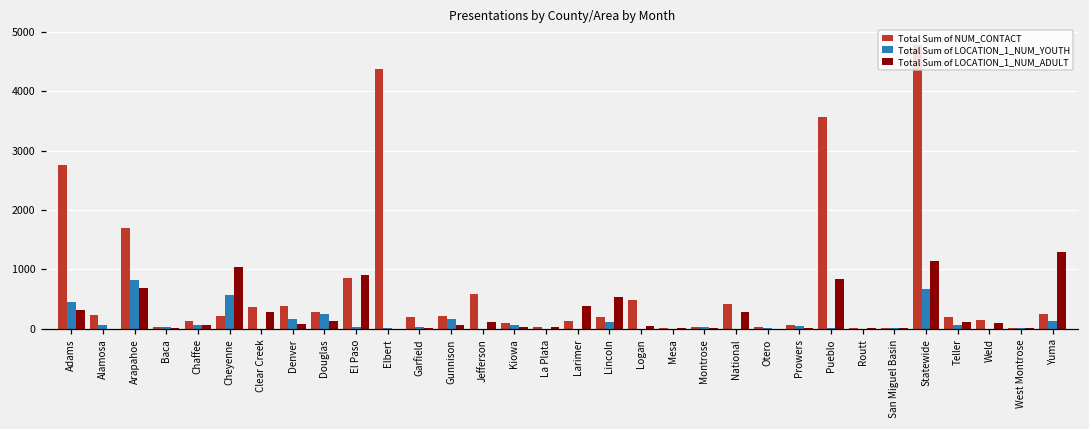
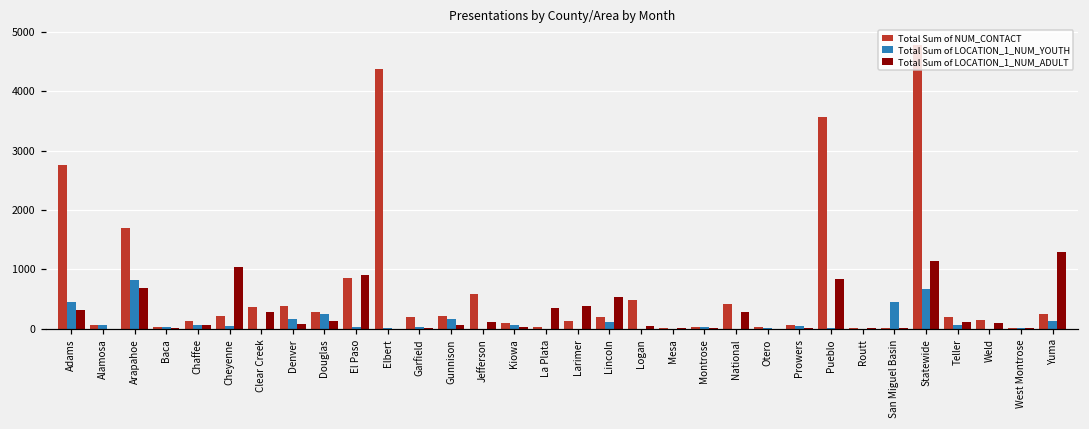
Total Sum of NUM_CONTACT, Alamosa: 200 -> 100
Total Sum of LOCATION_1_NUM_YOUTH, Cheyenne: 600 -> 0
Total Sum of LOCATION_1_NUM_ADULT, La Plata: 0 -> 400
Total Sum of LOCATION_1_NUM_YOUTH, San Miguel Basin: 0 -> 400
